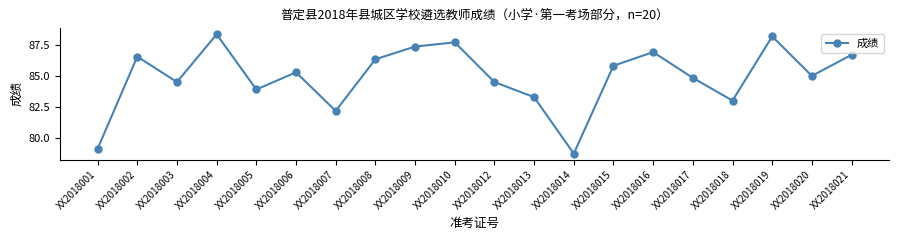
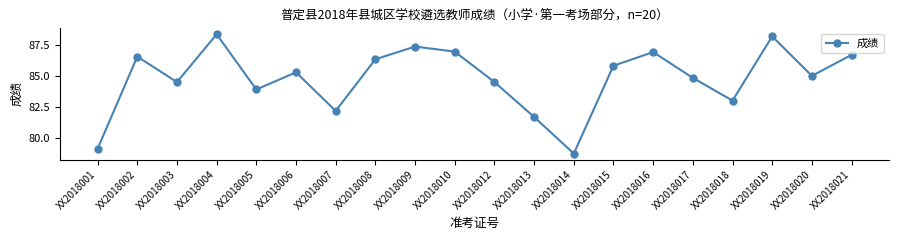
XX2018010: 87.7 -> 87.0
XX2018013: 83.3 -> 81.7
